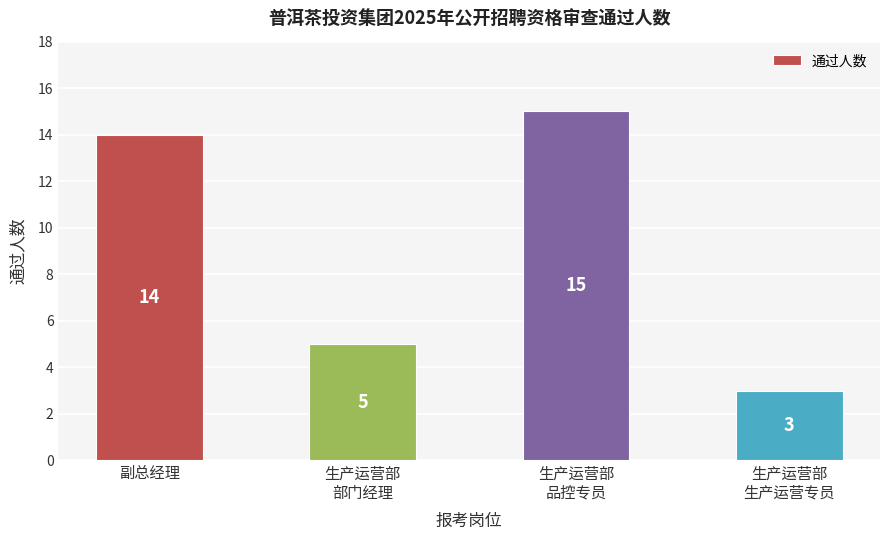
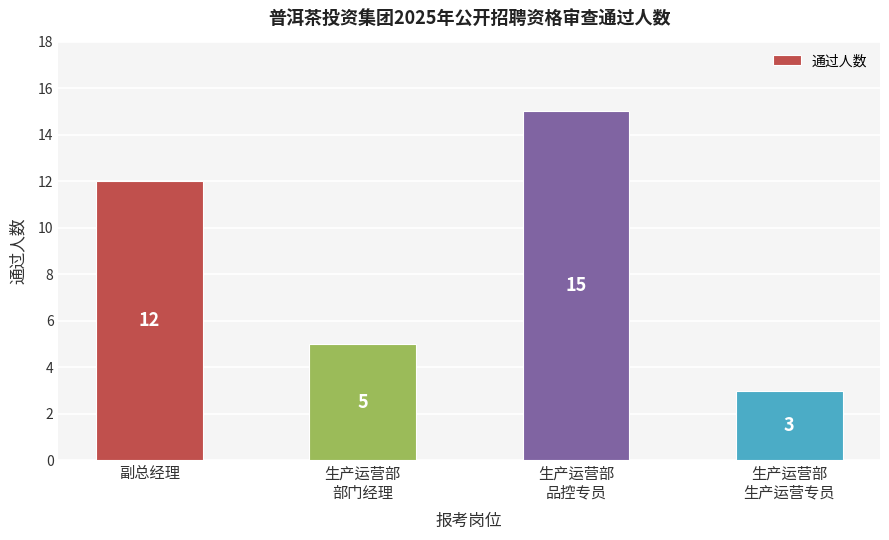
副总经理: 14 -> 12
